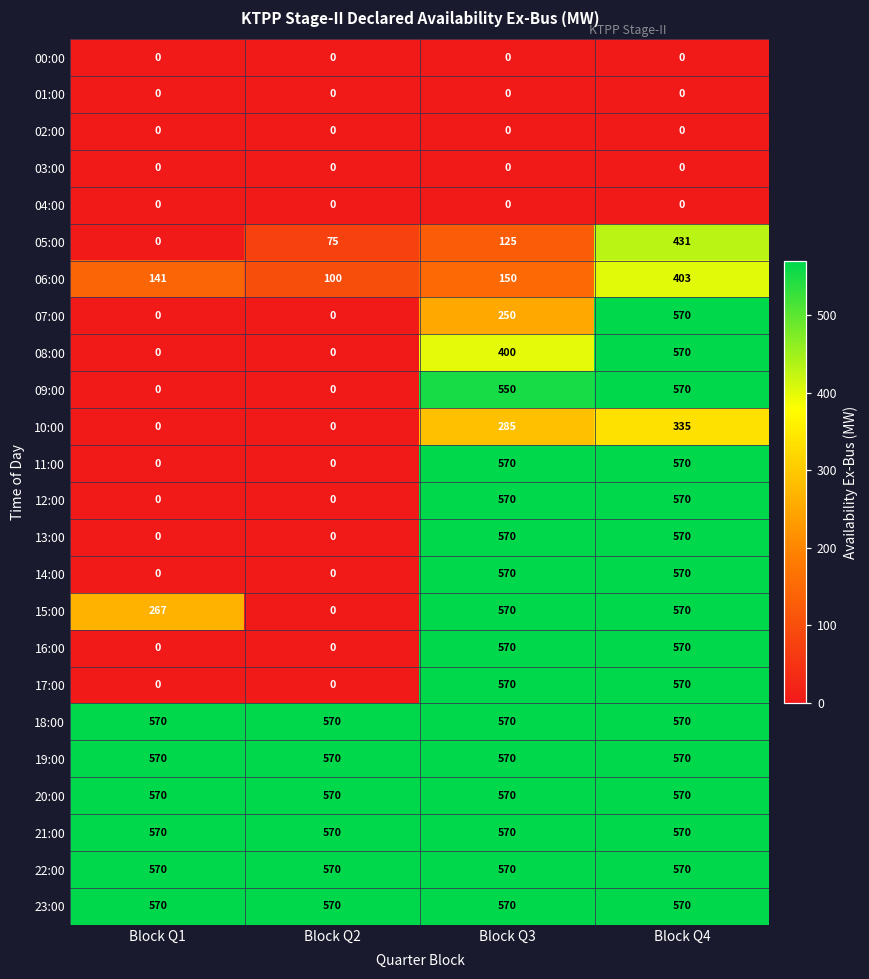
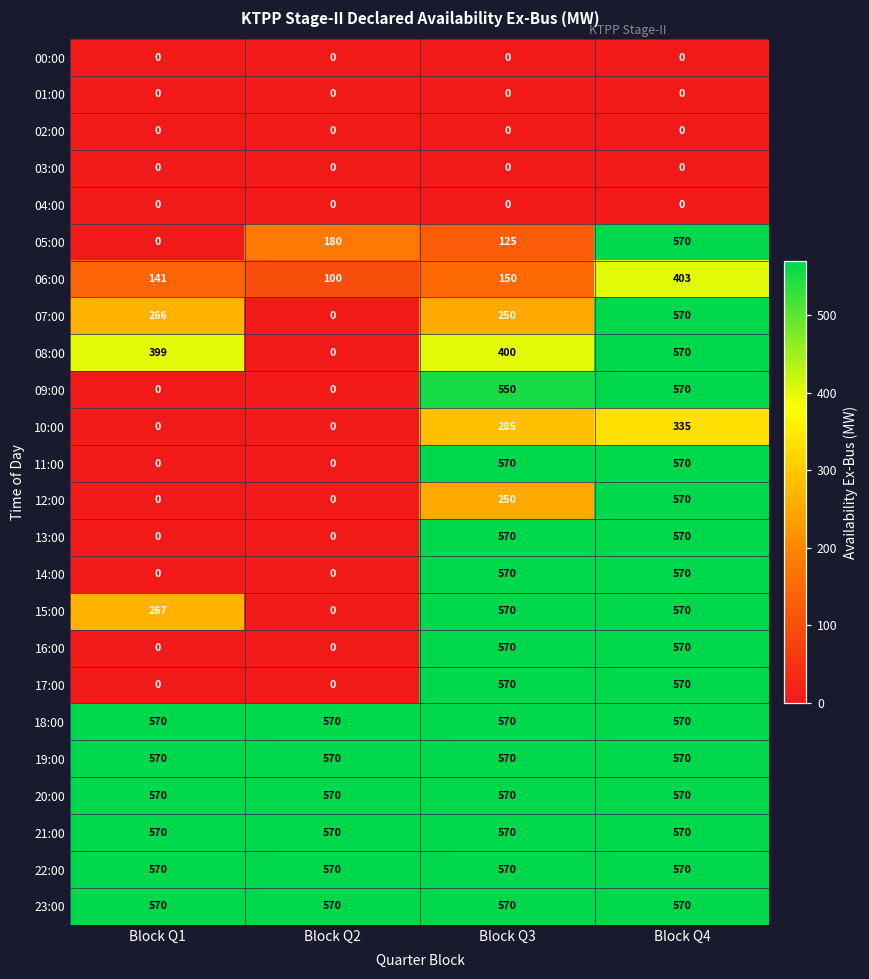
05:00, Block Q2: 75 -> 180
05:00, Block Q4: 431 -> 570
07:00, Block Q1: 0 -> 266
08:00, Block Q1: 0 -> 399
12:00, Block Q3: 570 -> 250
